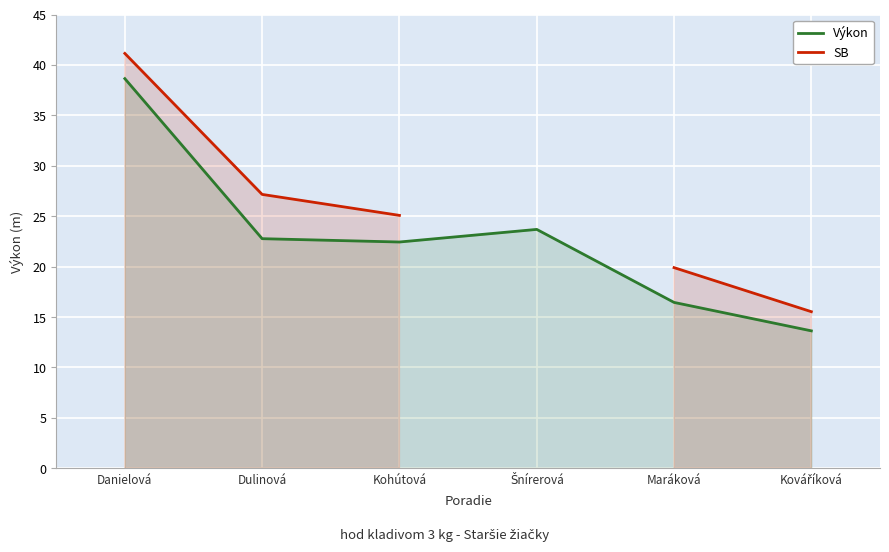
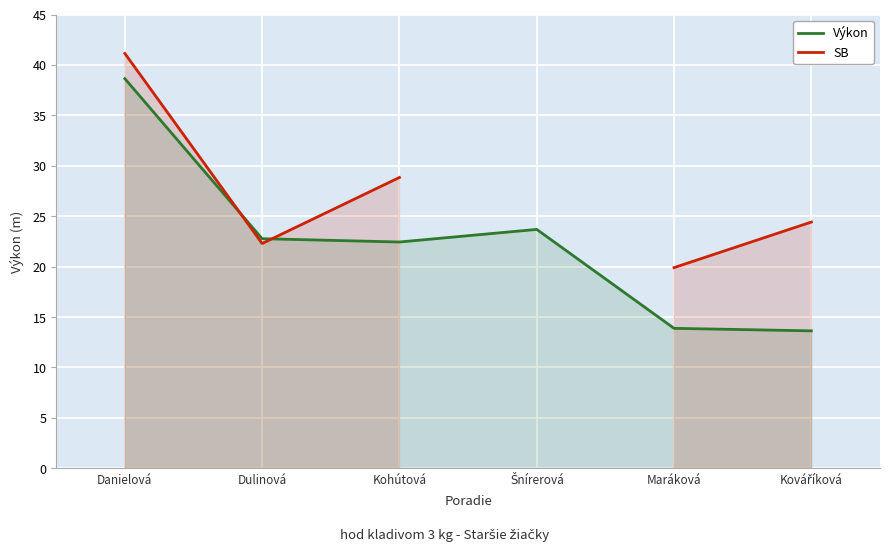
SB, Dulinová: 27.2 -> 22.3
SB, Kohútová: 25.1 -> 28.8
Výkon, Maráková: 16.5 -> 13.9
SB, Kováříková: 15.5 -> 24.4
